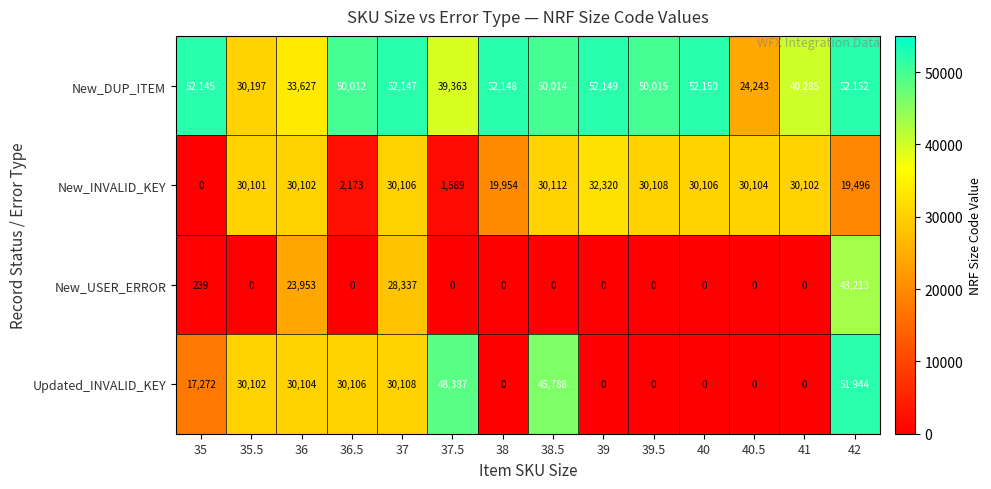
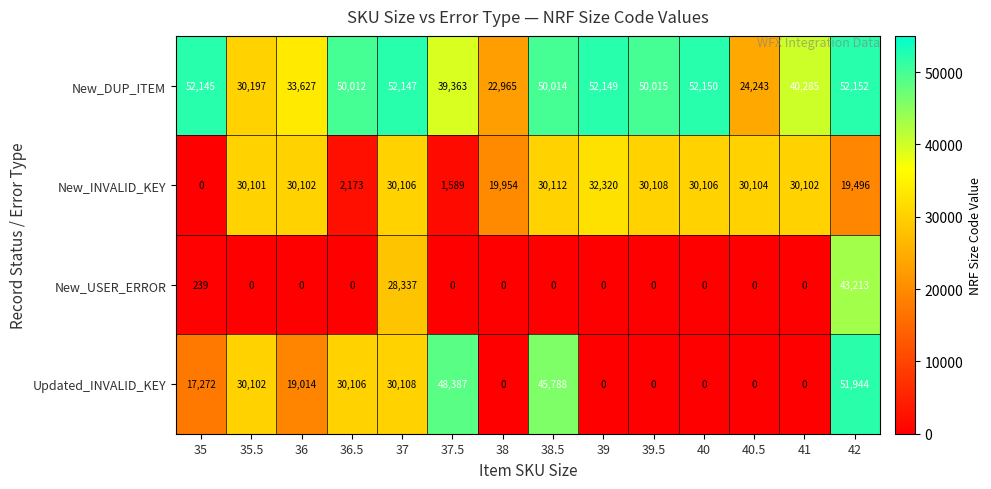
New_DUP_ITEM, 38: 52,148 -> 22,965
New_USER_ERROR, 36: 23,953 -> 0
Updated_INVALID_KEY, 36: 30,104 -> 19,014
